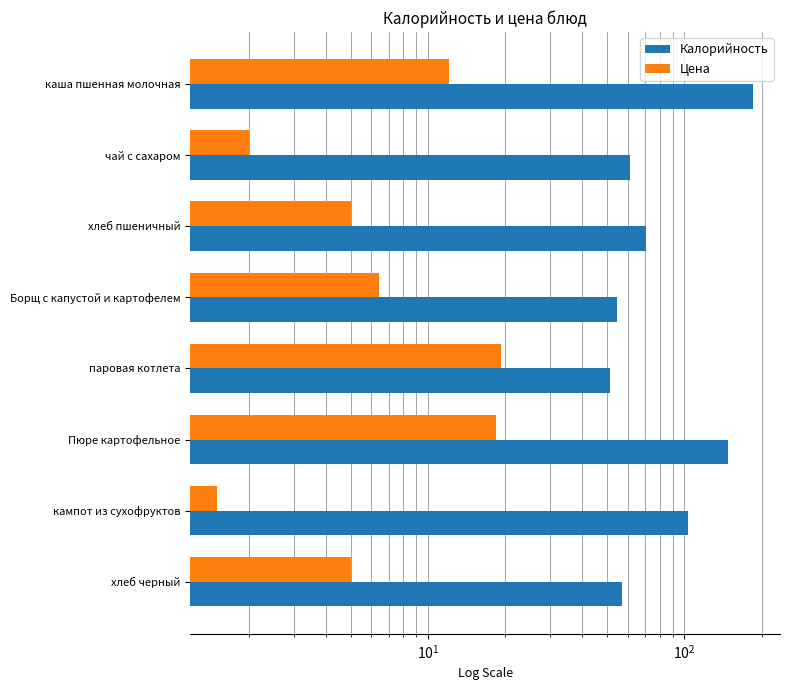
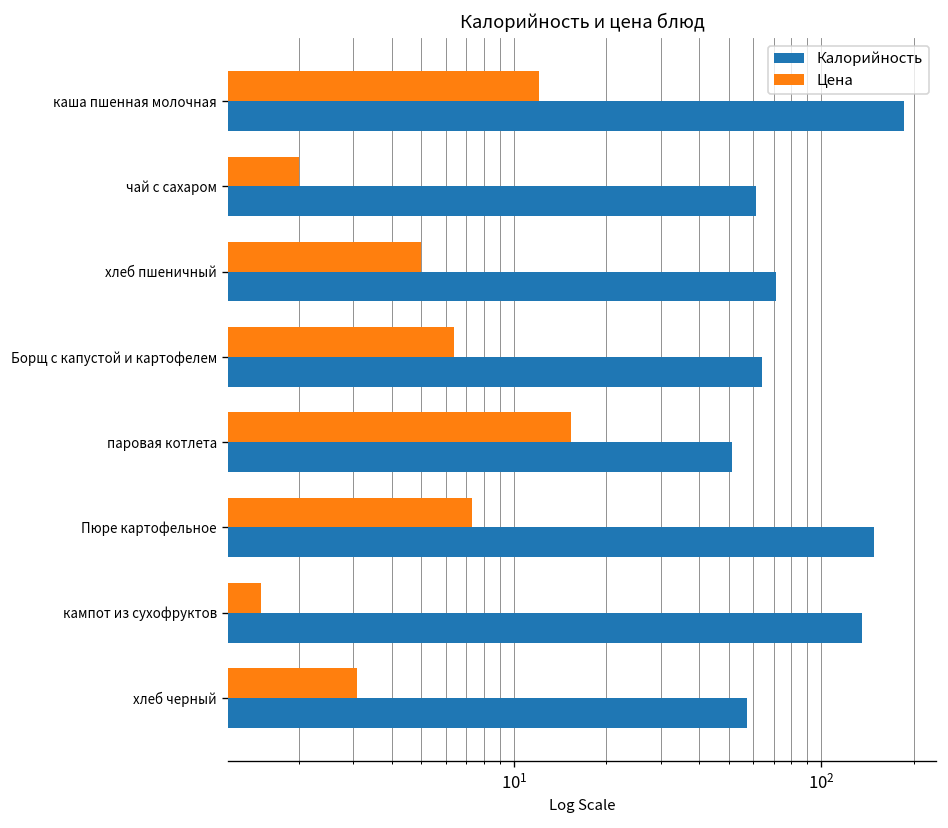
Калорийность, Борщ с капустой и картофелем: 54 -> 64
Цена, паровая котлета: 19 -> 15
Цена, Пюре картофельное: 18 -> 7.3
Калорийность, кампот из сухофруктов: 103 -> 140
Цена, хлеб черный: 5.0 -> 3.1
